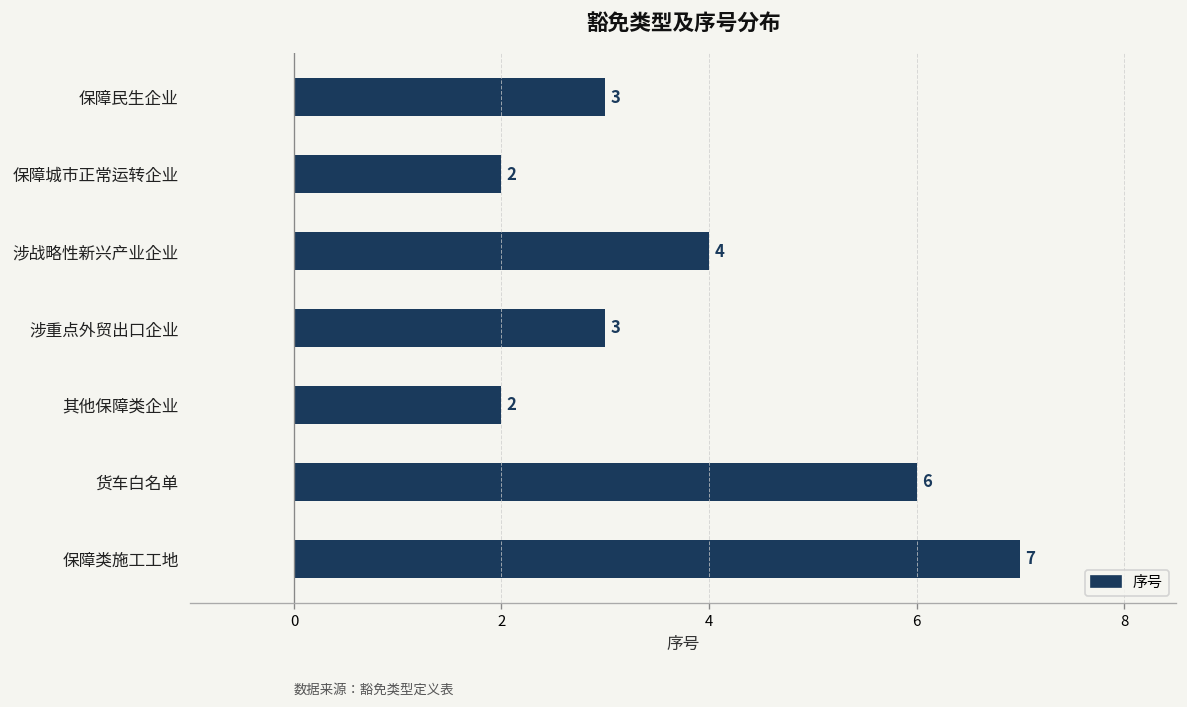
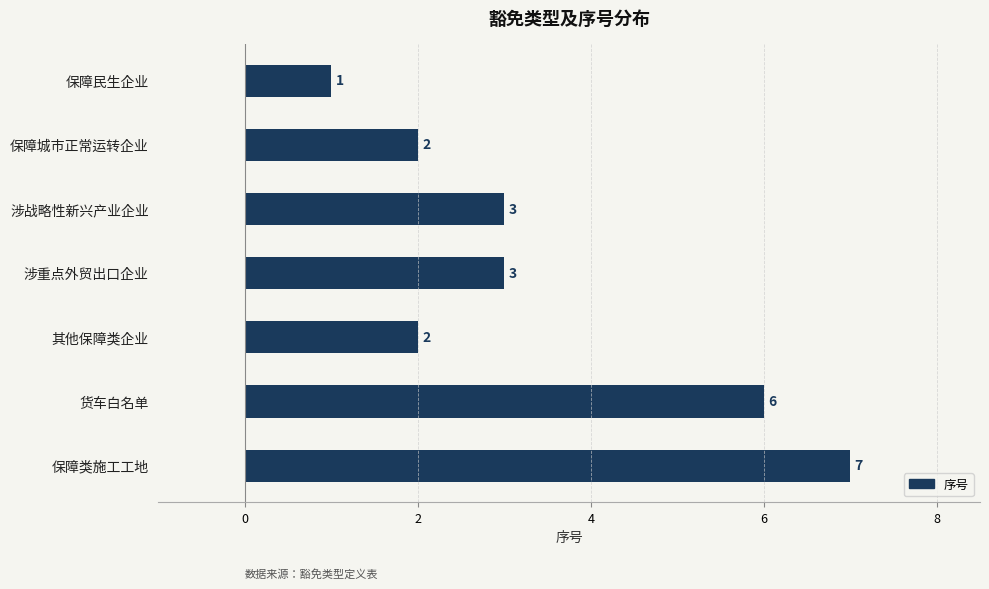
保障民生企业: 3 -> 1
涉战略性新兴产业企业: 4 -> 3
